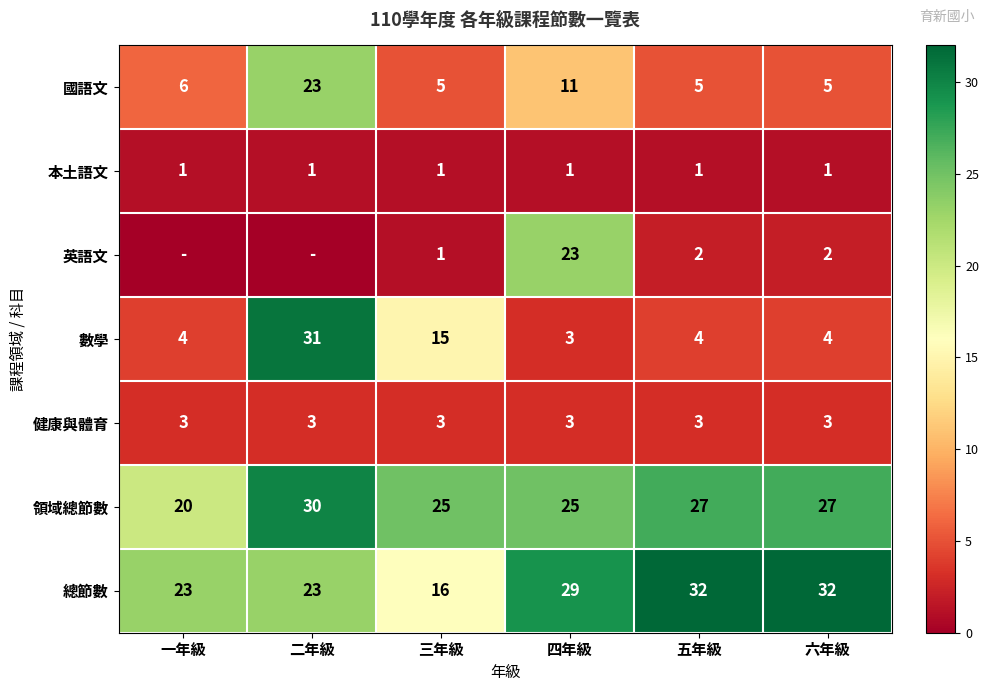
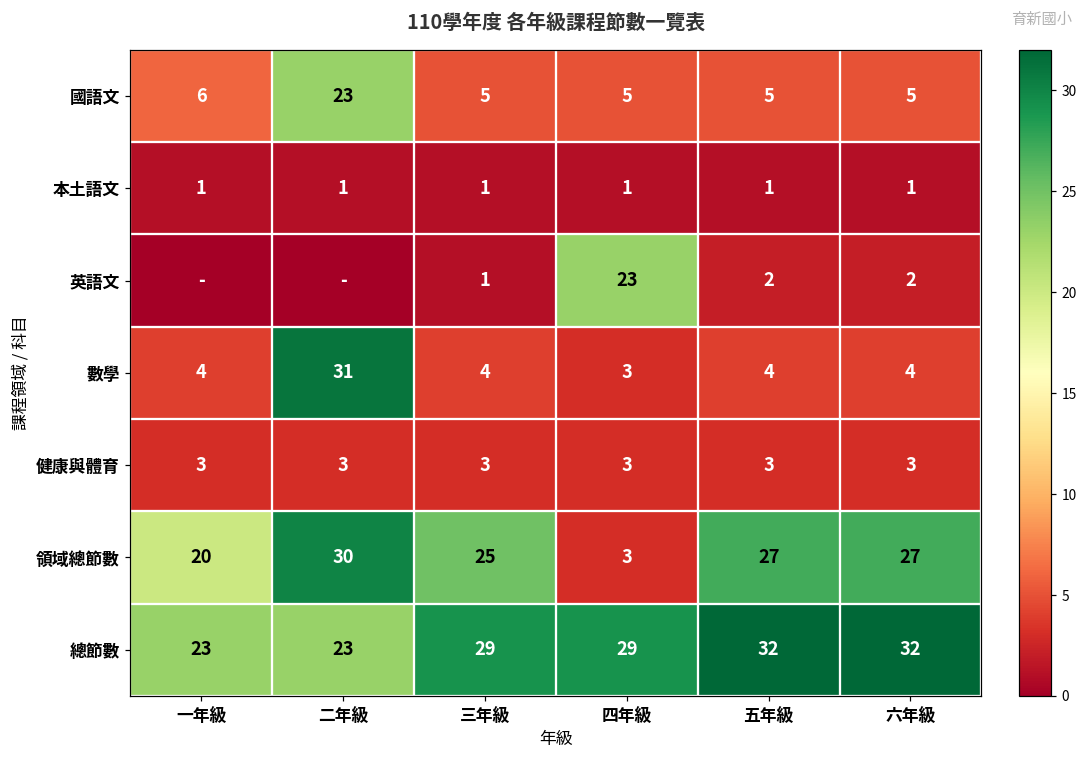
國語文, 四年級: 11 -> 5
數學, 三年級: 15 -> 4
領域總節數, 四年級: 25 -> 3
總節數, 三年級: 16 -> 29
